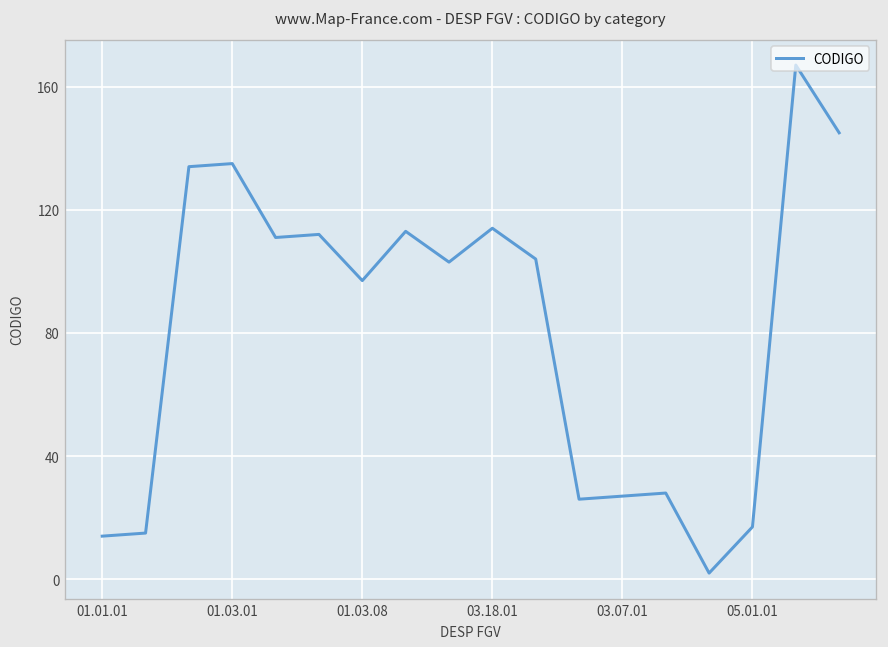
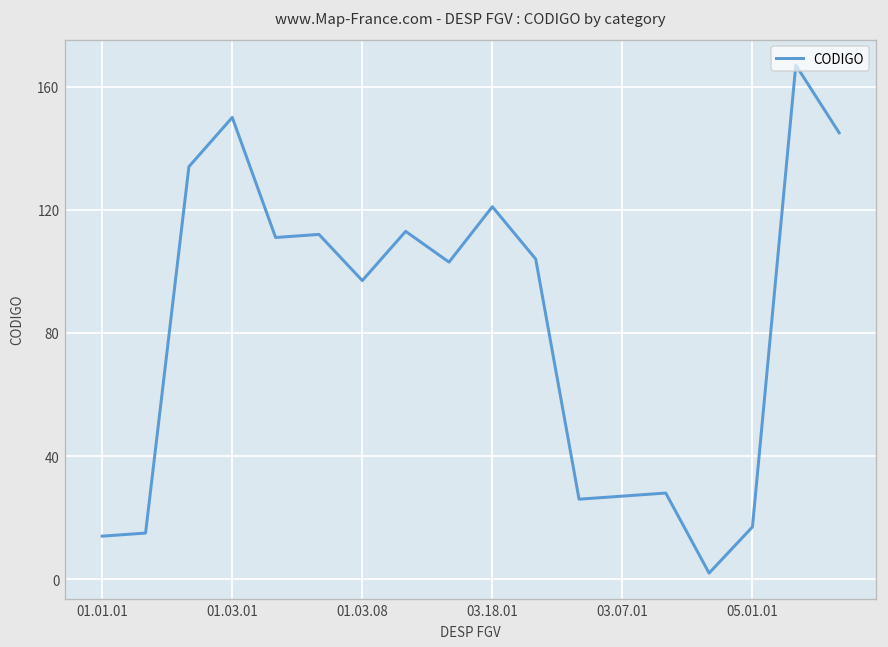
01.03.01: 135 -> 150
03.18.01: 114 -> 121
